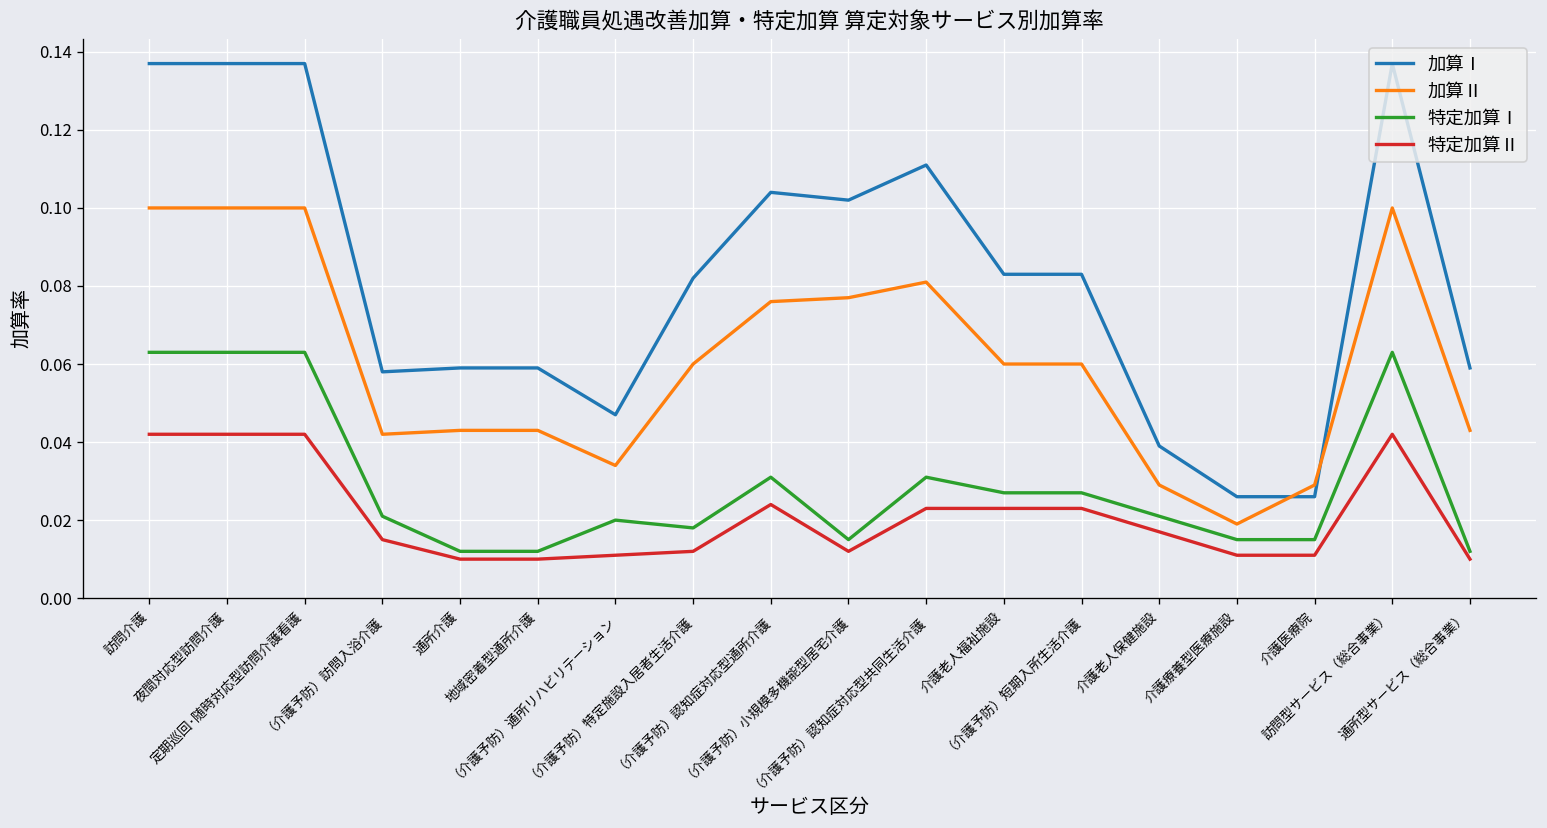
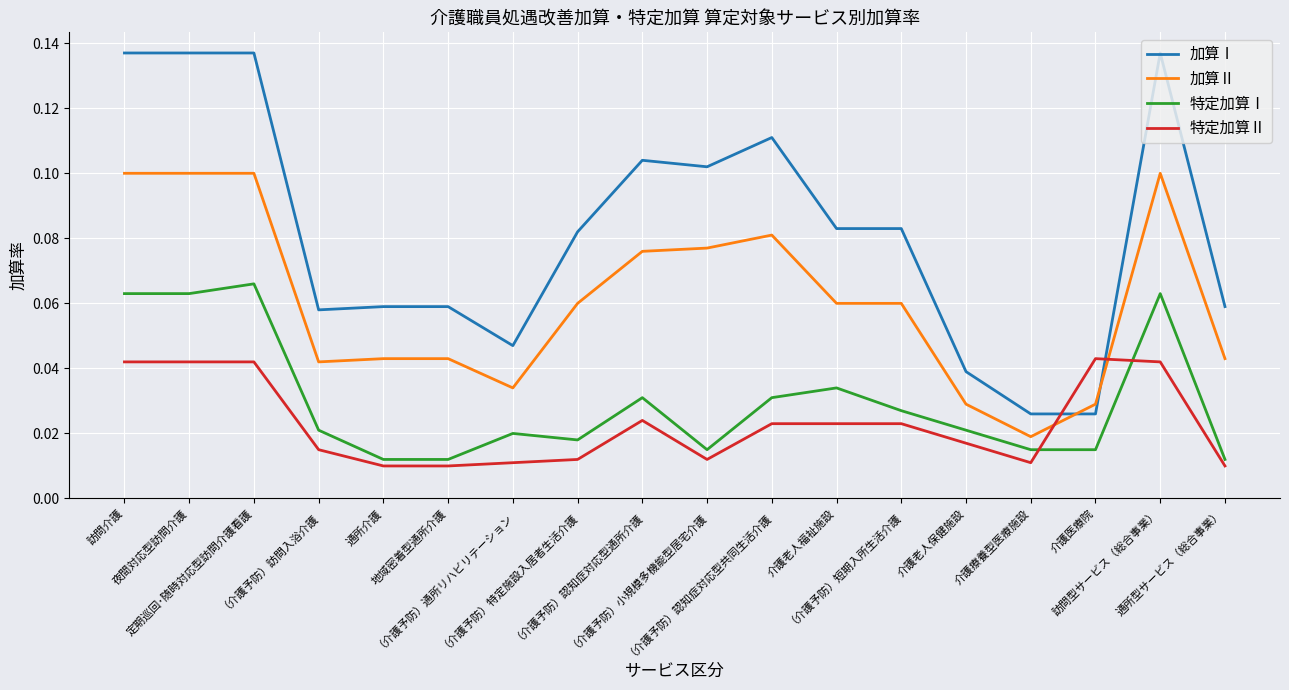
特定加算Ⅰ, 定期巡回･随時対応型訪問介護看護: 0.063 -> 0.066
特定加算Ⅰ, 介護老人福祉施設: 0.027 -> 0.034
特定加算Ⅱ, 介護医療院: 0.011 -> 0.043
